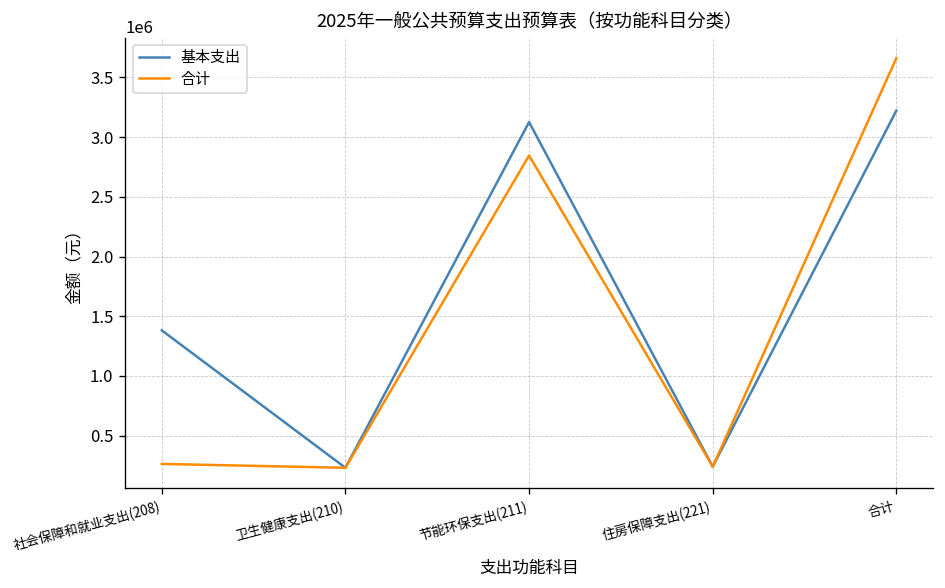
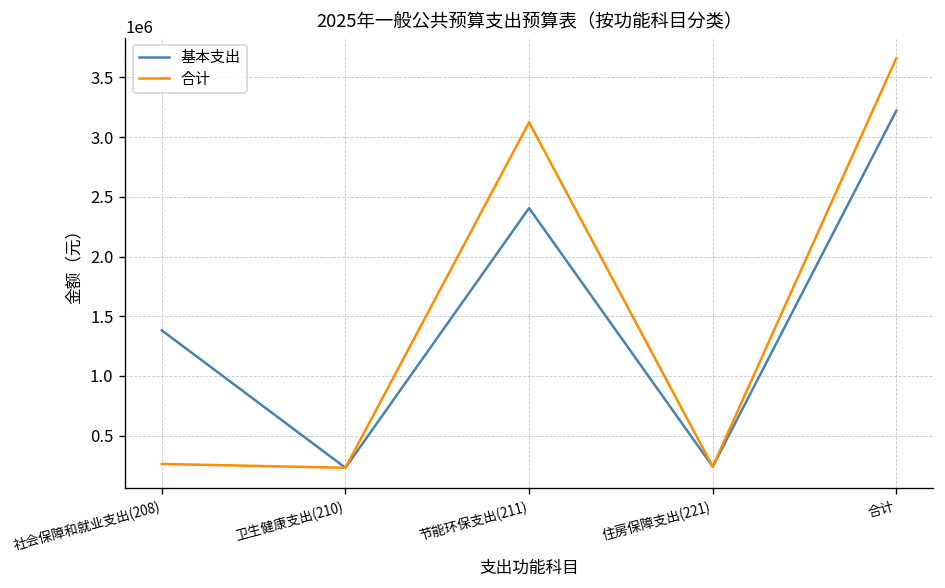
基本支出, 节能环保支出(211): 3100000 -> 2400000
合计, 节能环保支出(211): 2800000 -> 3100000
